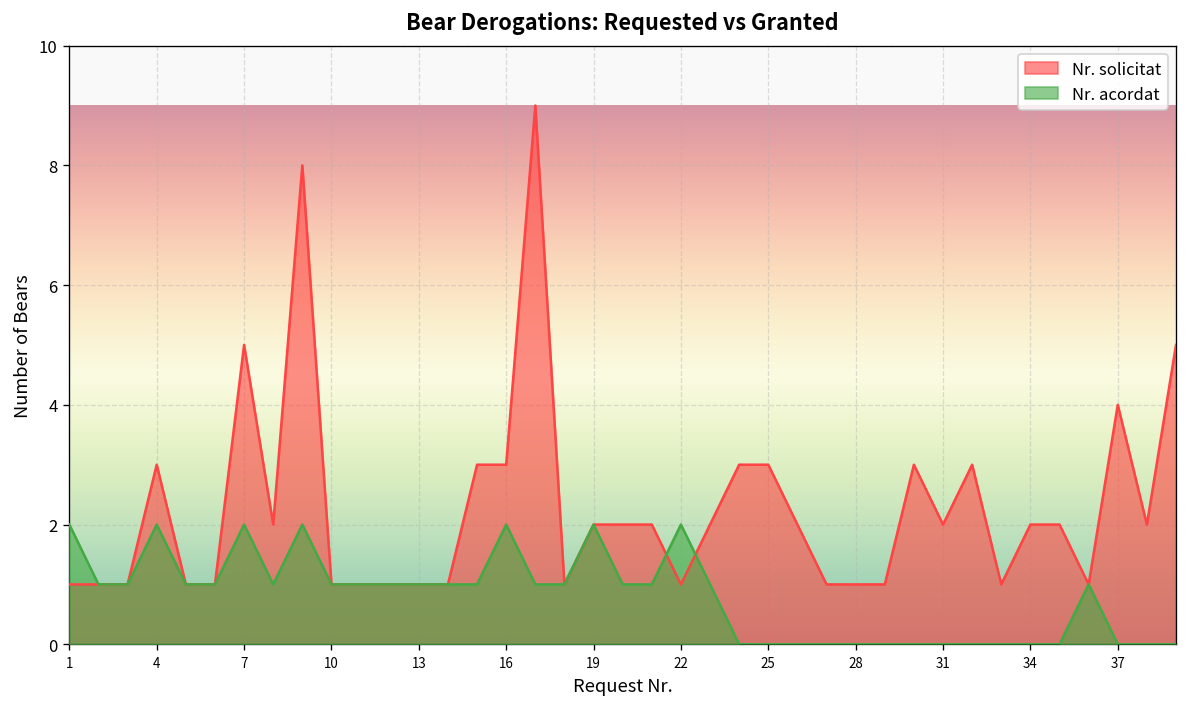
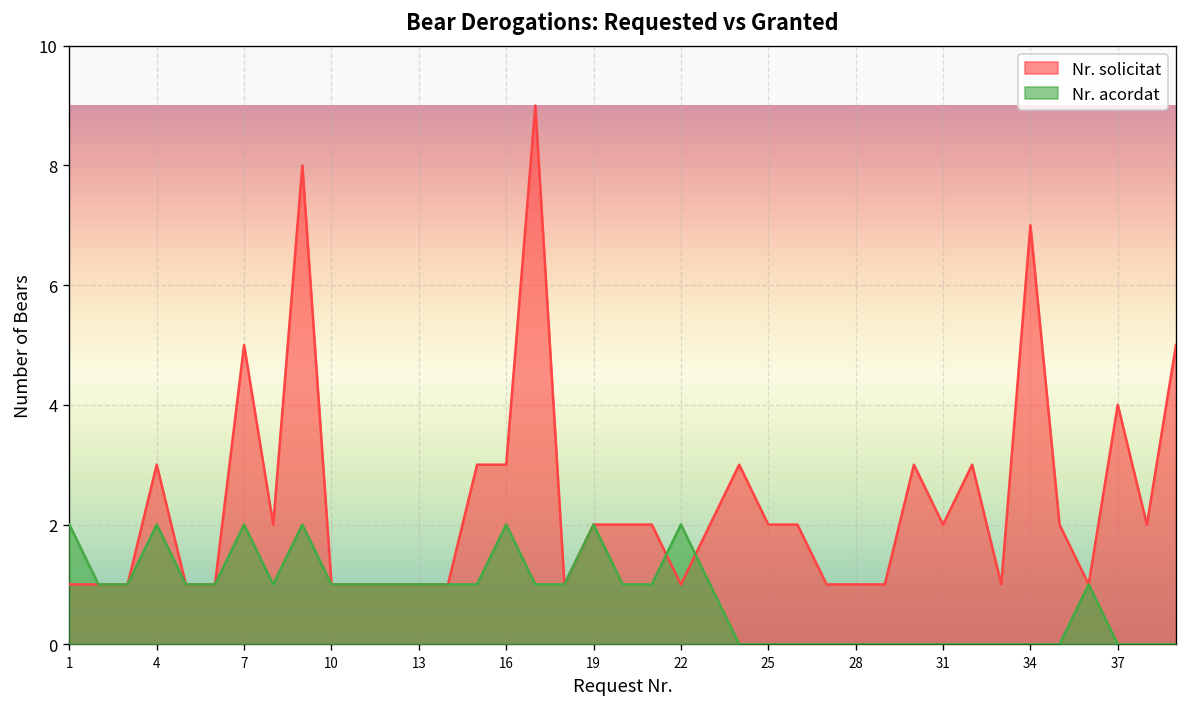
Nr. solicitat, 25: 3 -> 2
Nr. solicitat, 34: 2 -> 7
